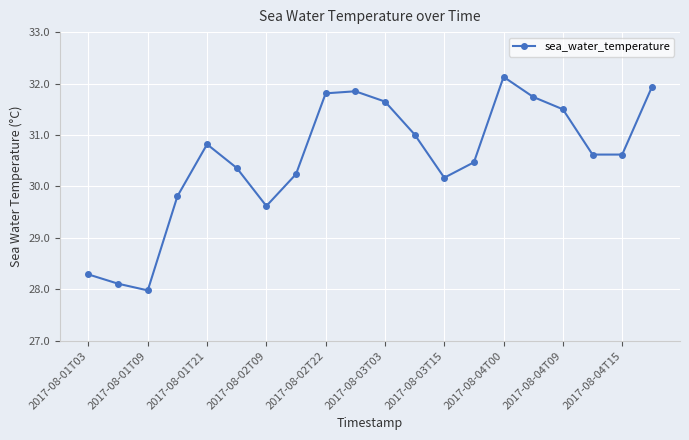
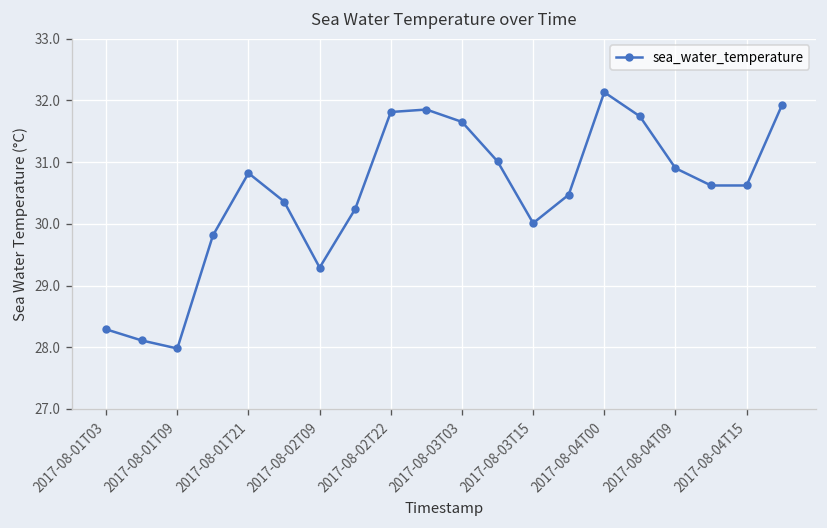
2017-08-02T09: 29.6 -> 29.3
2017-08-03T15: 30.2 -> 30.0
2017-08-04T09: 31.5 -> 30.9
